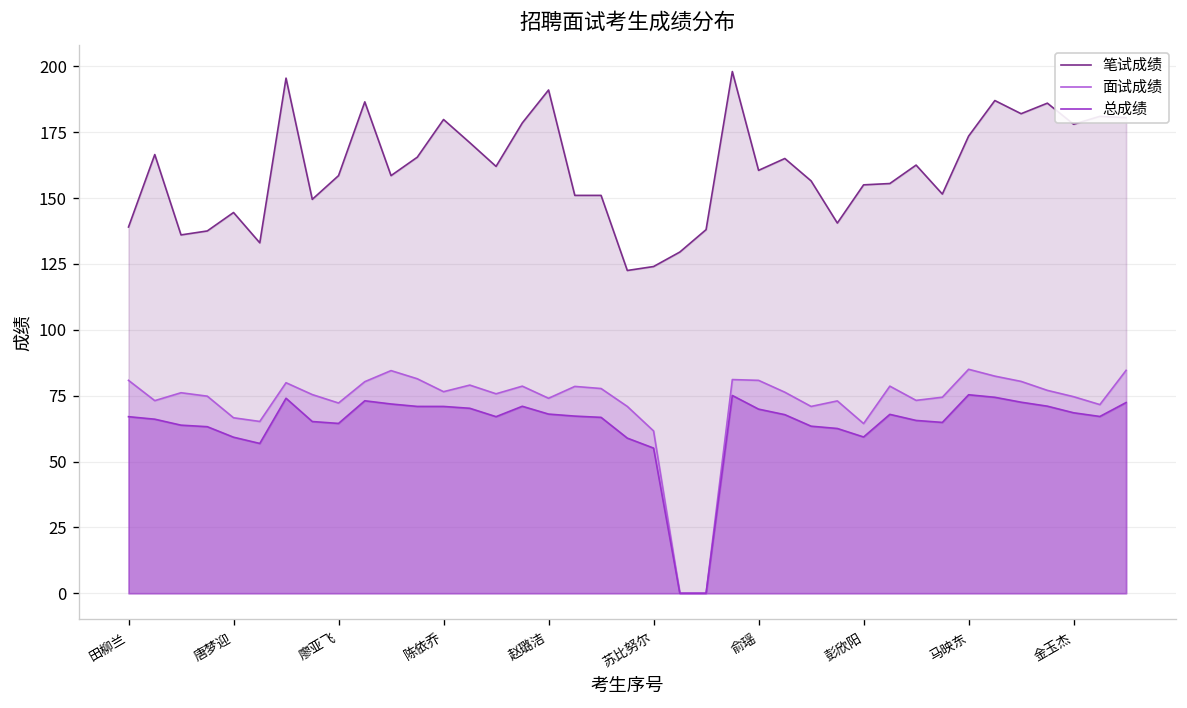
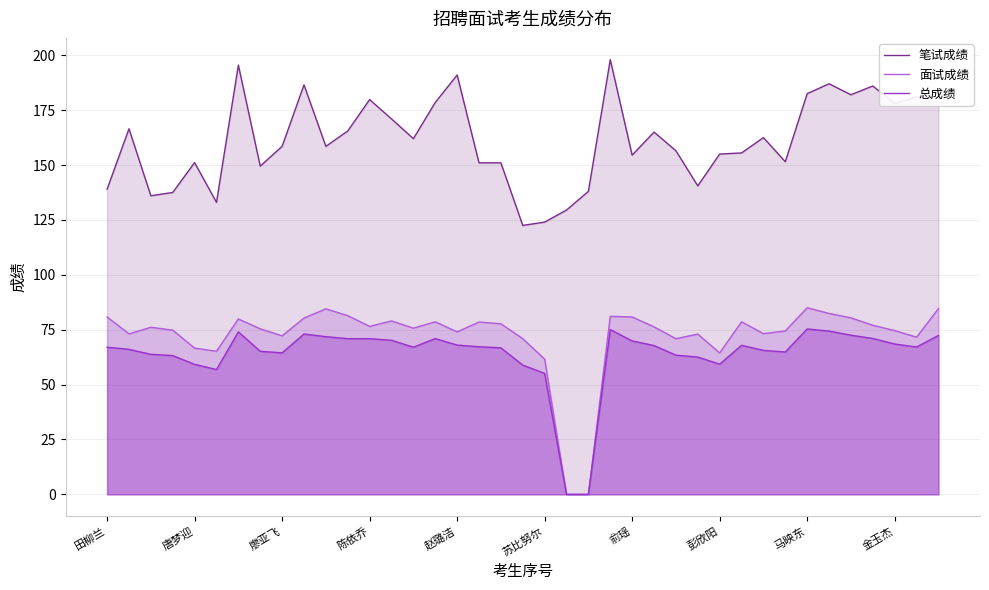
笔试成绩, 唐梦迎: 145 -> 151
笔试成绩, 俞瑶: 161 -> 155
笔试成绩, 马映东: 174 -> 183
